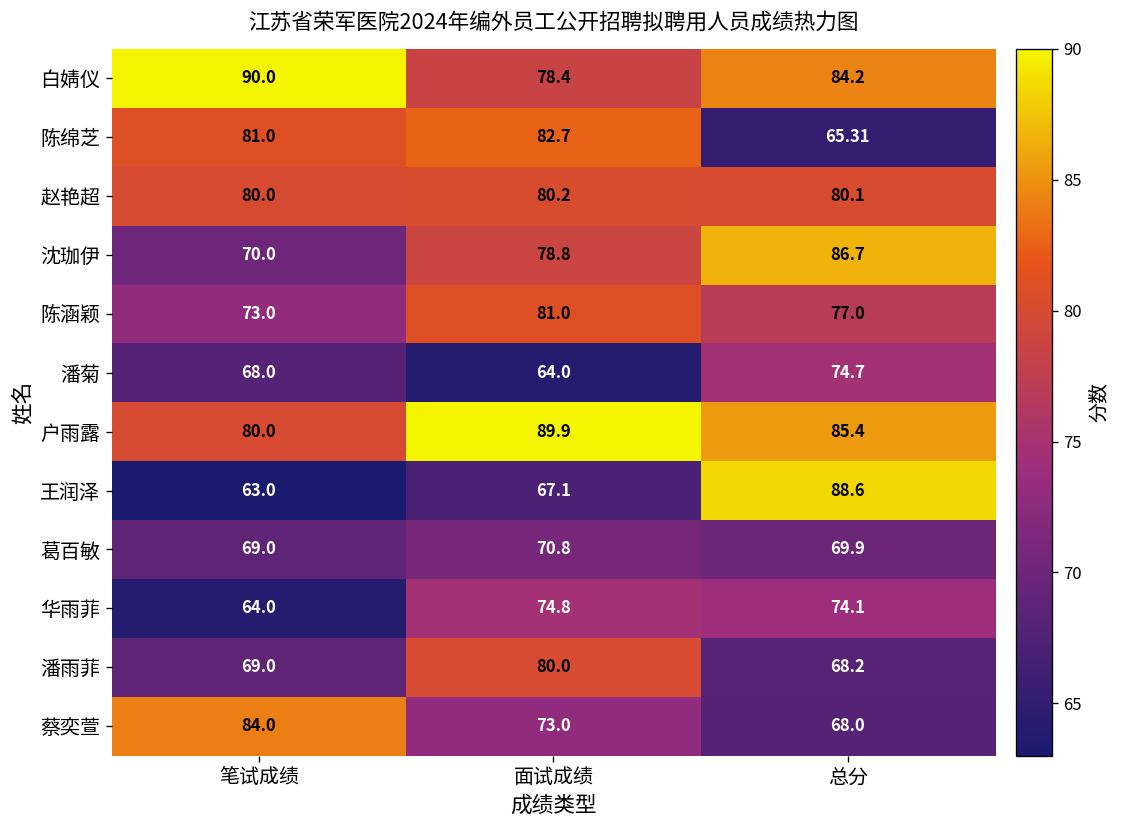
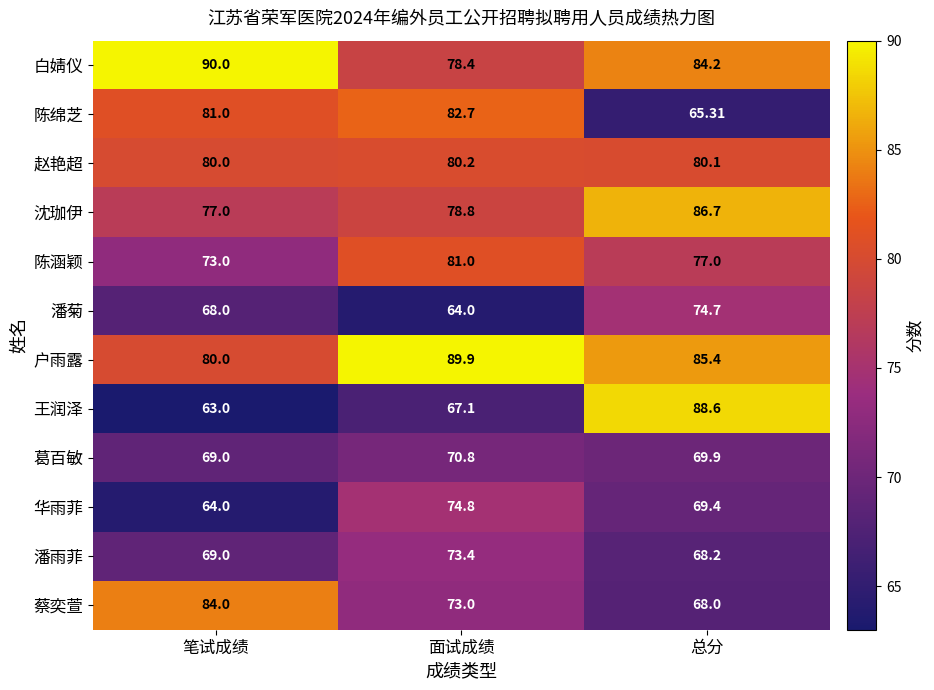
沈珈伊, 笔试成绩: 70.0 -> 77.0
华雨菲, 总分: 74.1 -> 69.4
潘雨菲, 面试成绩: 80.0 -> 73.4
